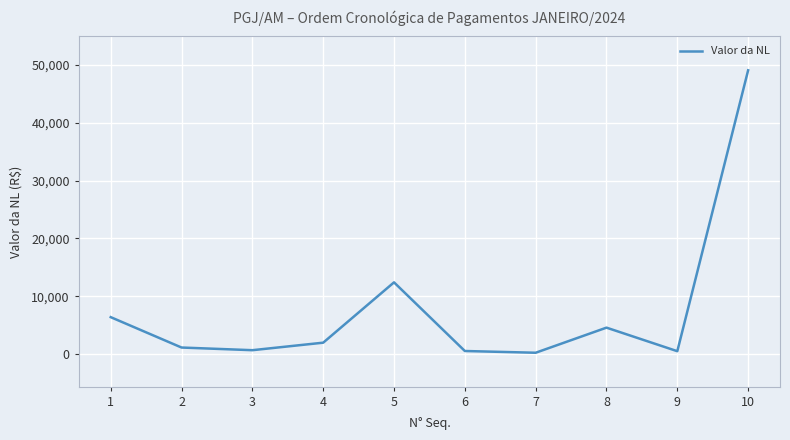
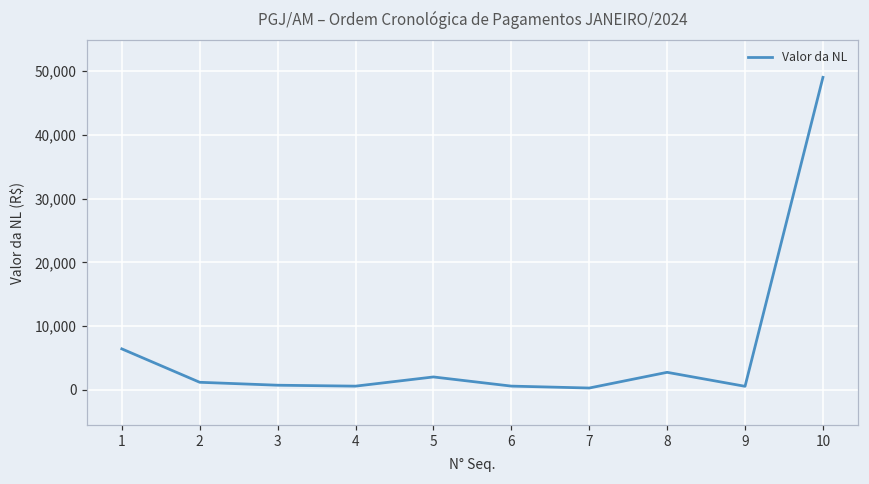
4: 2,000 -> 1,000
5: 12,000 -> 2,000
8: 5,000 -> 3,000
